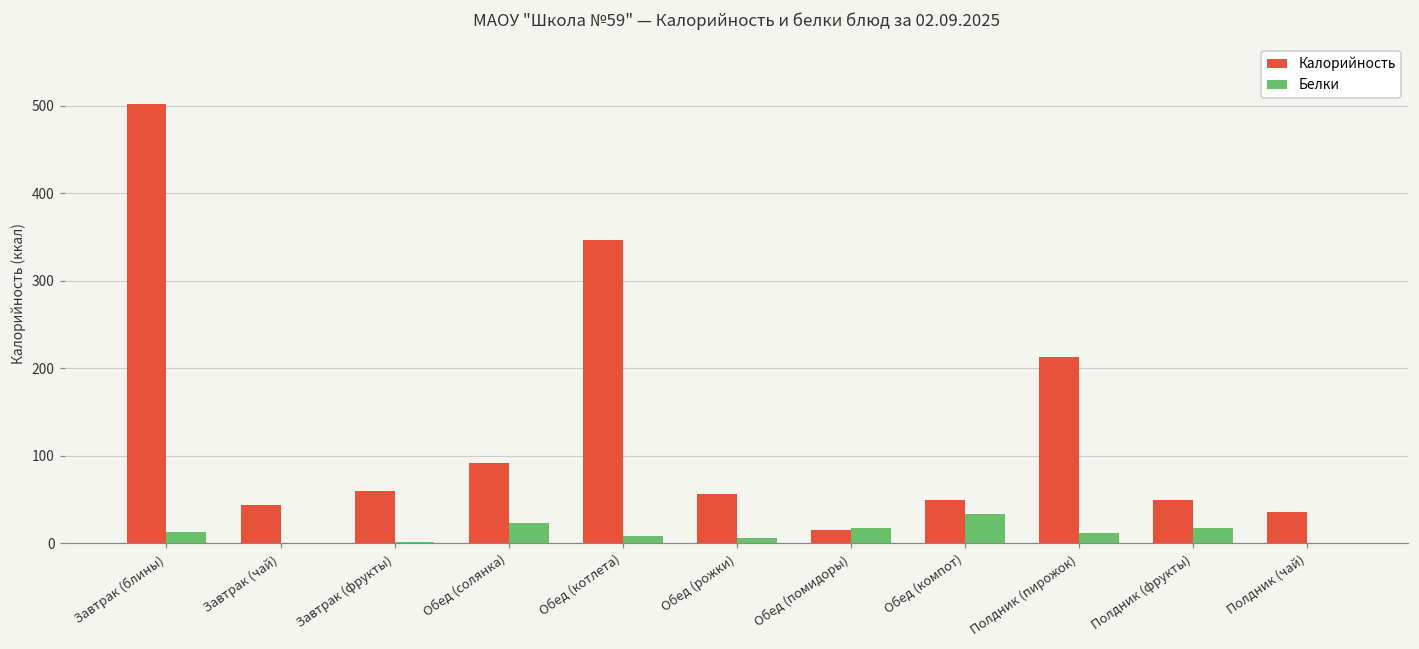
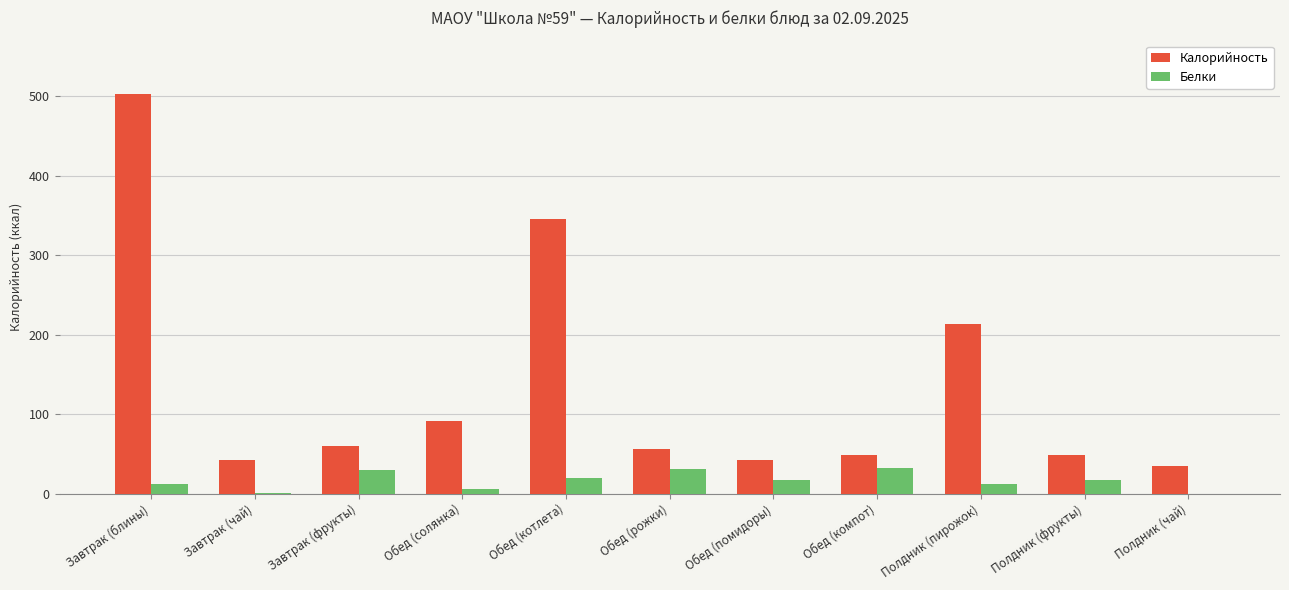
Белки, Завтрак (фрукты): 0 -> 30
Белки, Обед (солянка): 20 -> 10
Белки, Обед (котлета): 10 -> 20
Белки, Обед (рожки): 10 -> 30
Калорийность, Обед (помидоры): 20 -> 40
